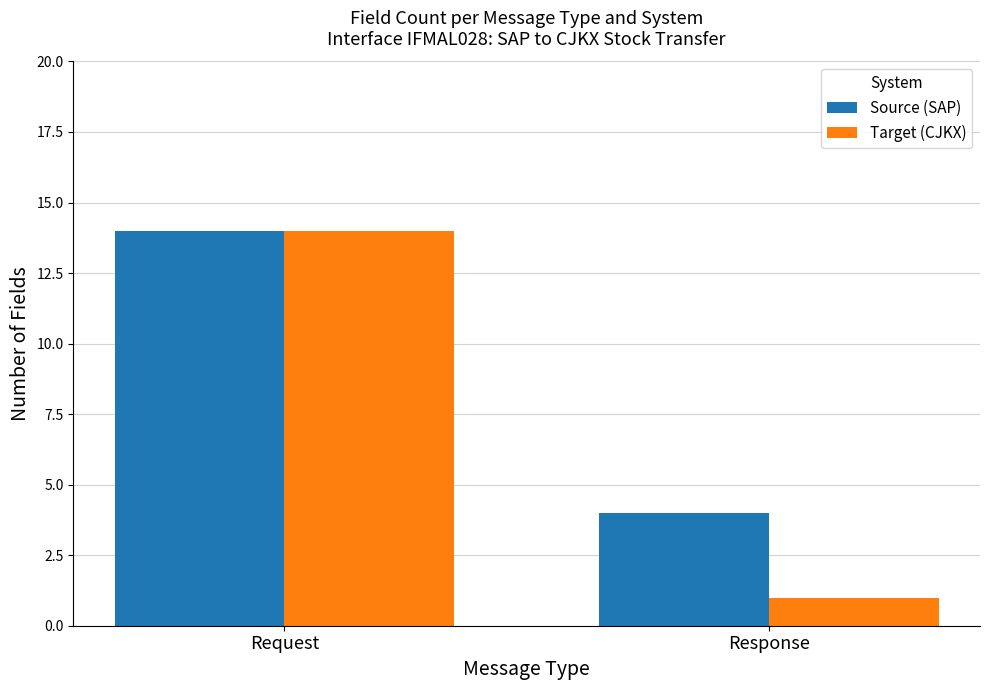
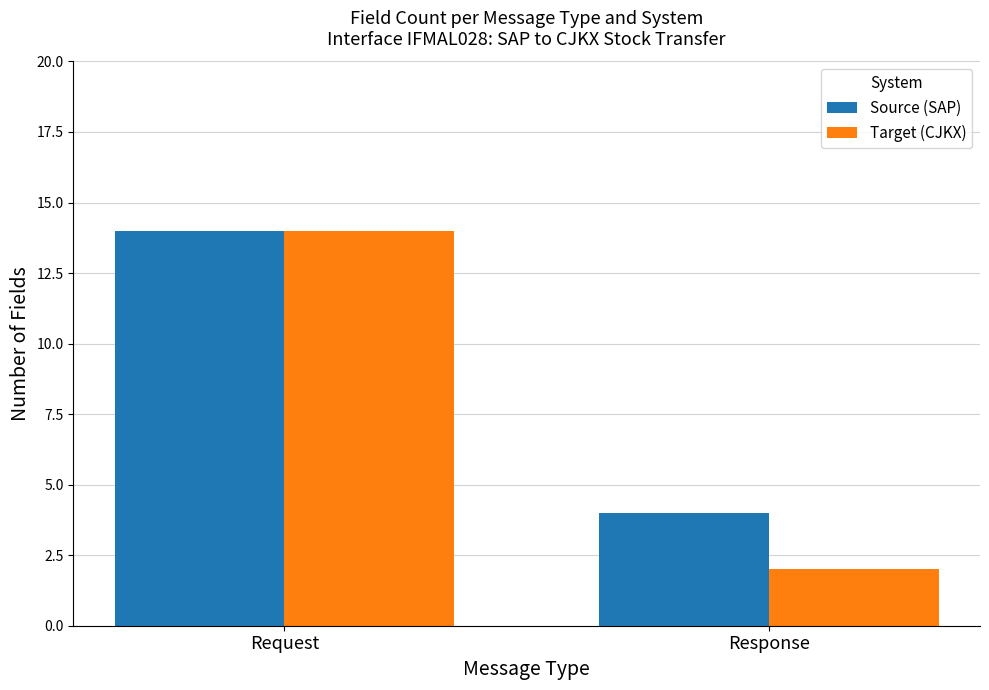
Target (CJKX), Response: 1 -> 2
